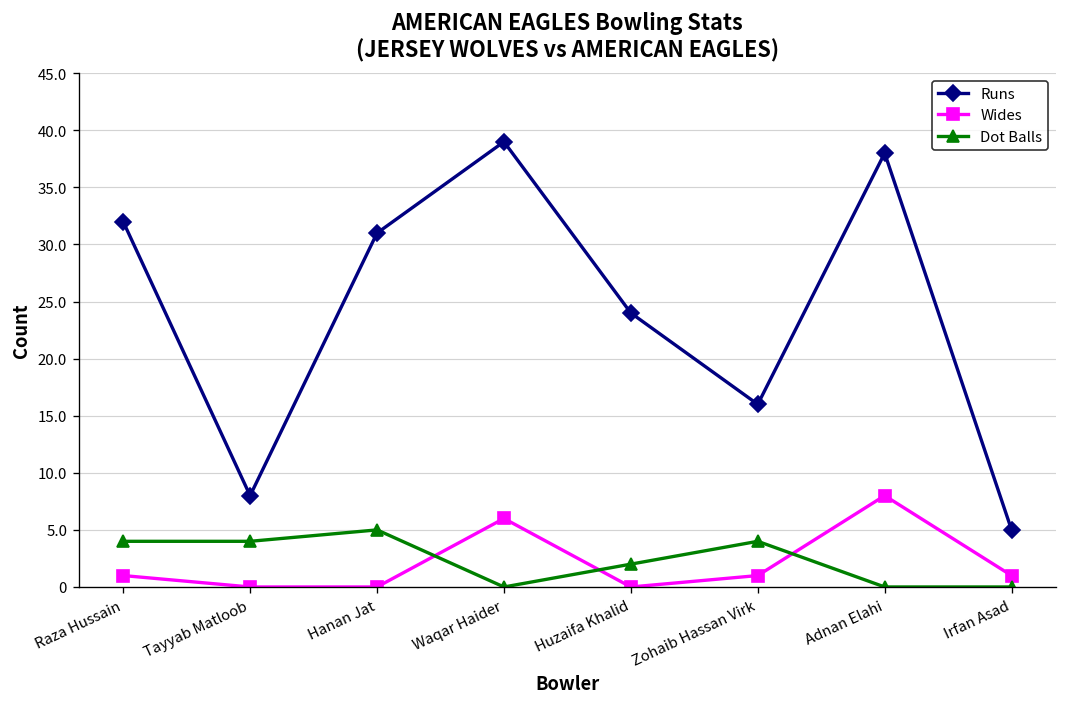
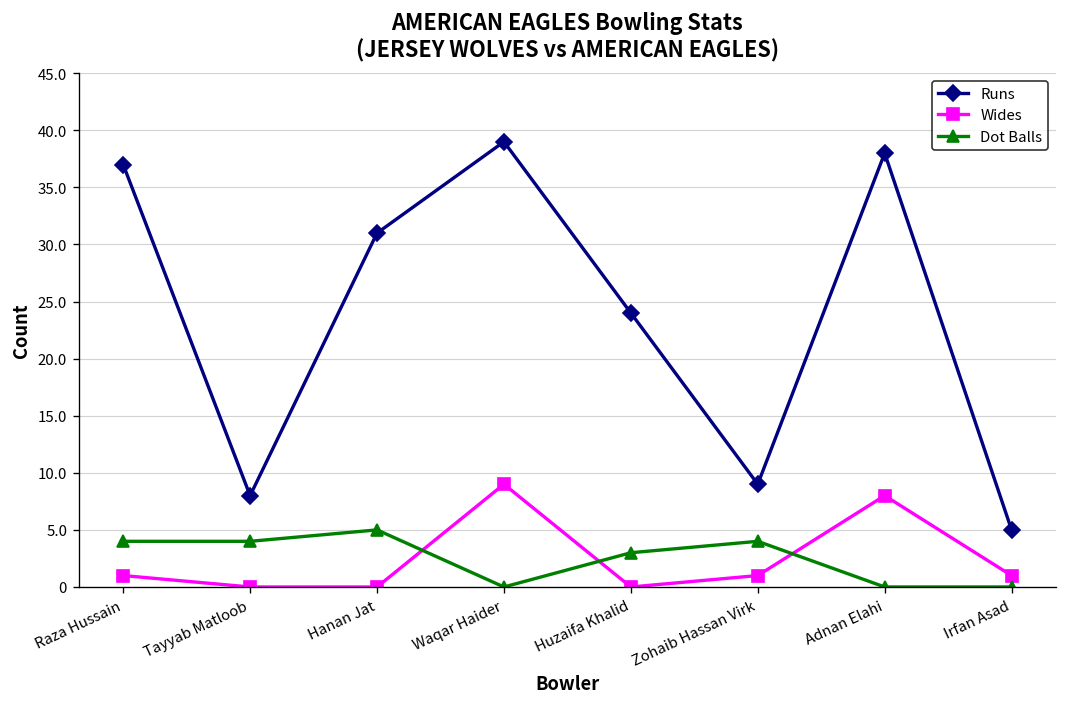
Runs, Raza Hussain: 32 -> 37
Wides, Waqar Haider: 6 -> 9
Dot Balls, Huzaifa Khalid: 2 -> 3
Runs, Zohaib Hassan Virk: 16 -> 9
